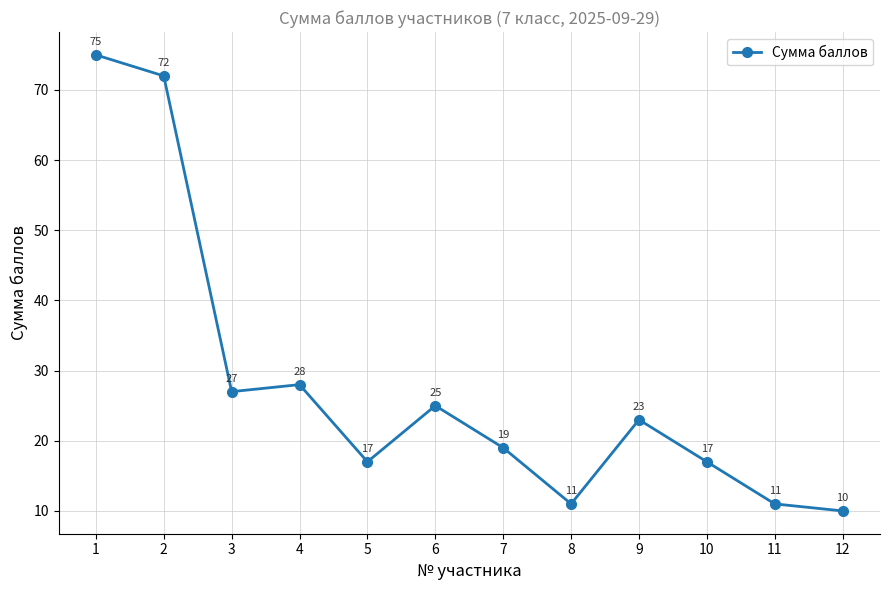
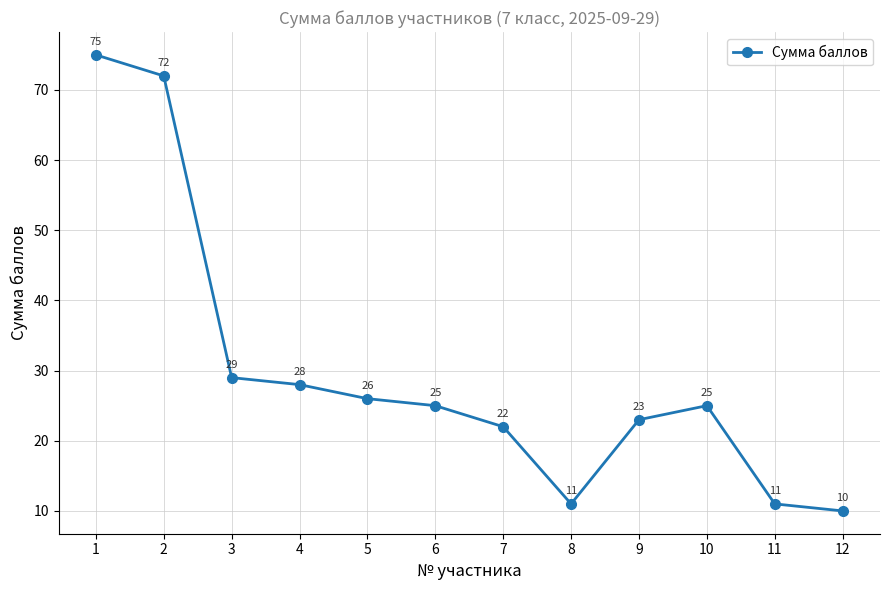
3: 27 -> 29
5: 17 -> 26
7: 19 -> 22
10: 17 -> 25
